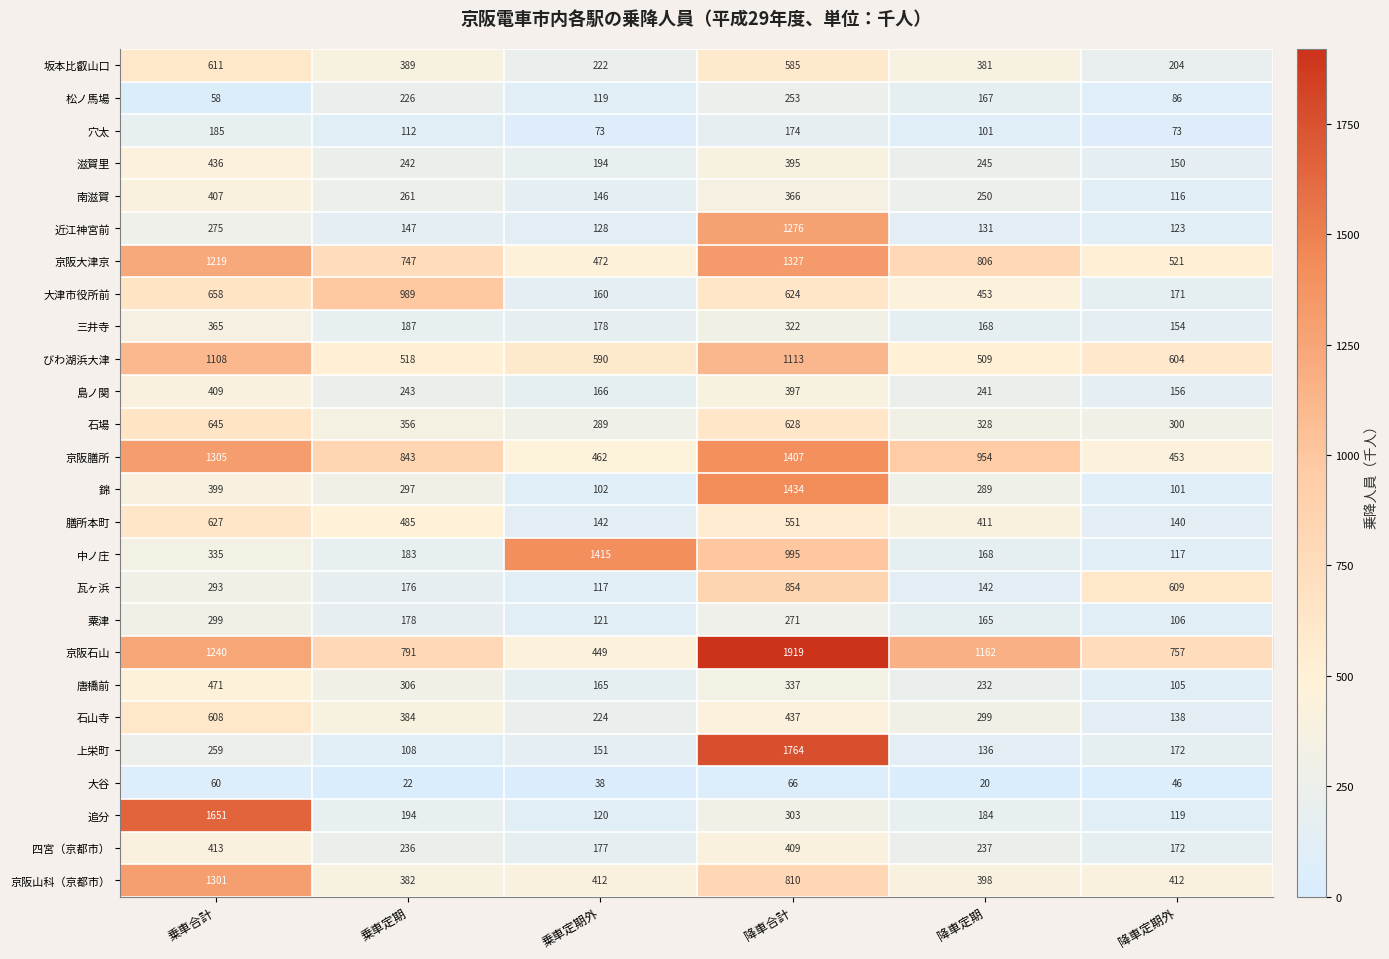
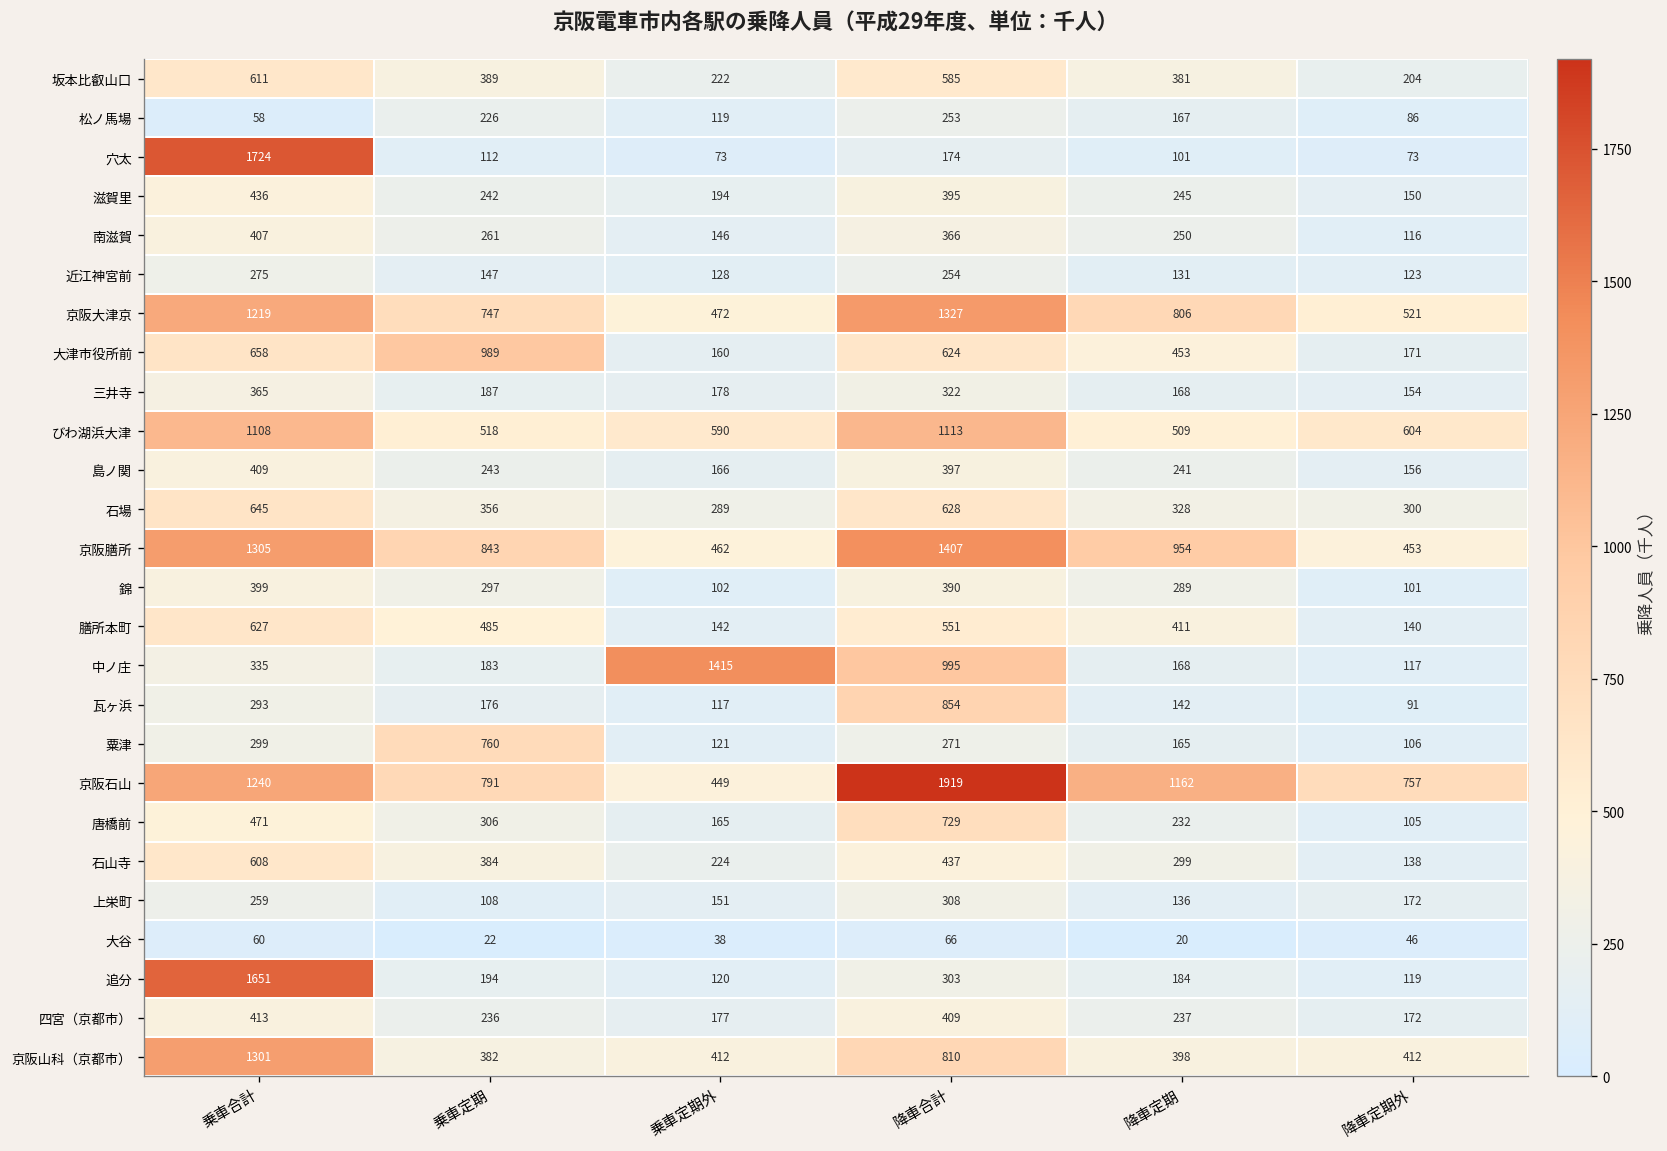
穴太, 乗車合計: 185 -> 1724
近江神宮前, 降車合計: 1276 -> 254
錦, 降車合計: 1434 -> 390
瓦ヶ浜, 降車定期外: 609 -> 91
粟津, 乗車定期: 178 -> 760
唐橋前, 降車合計: 337 -> 729
上栄町, 降車合計: 1764 -> 308
